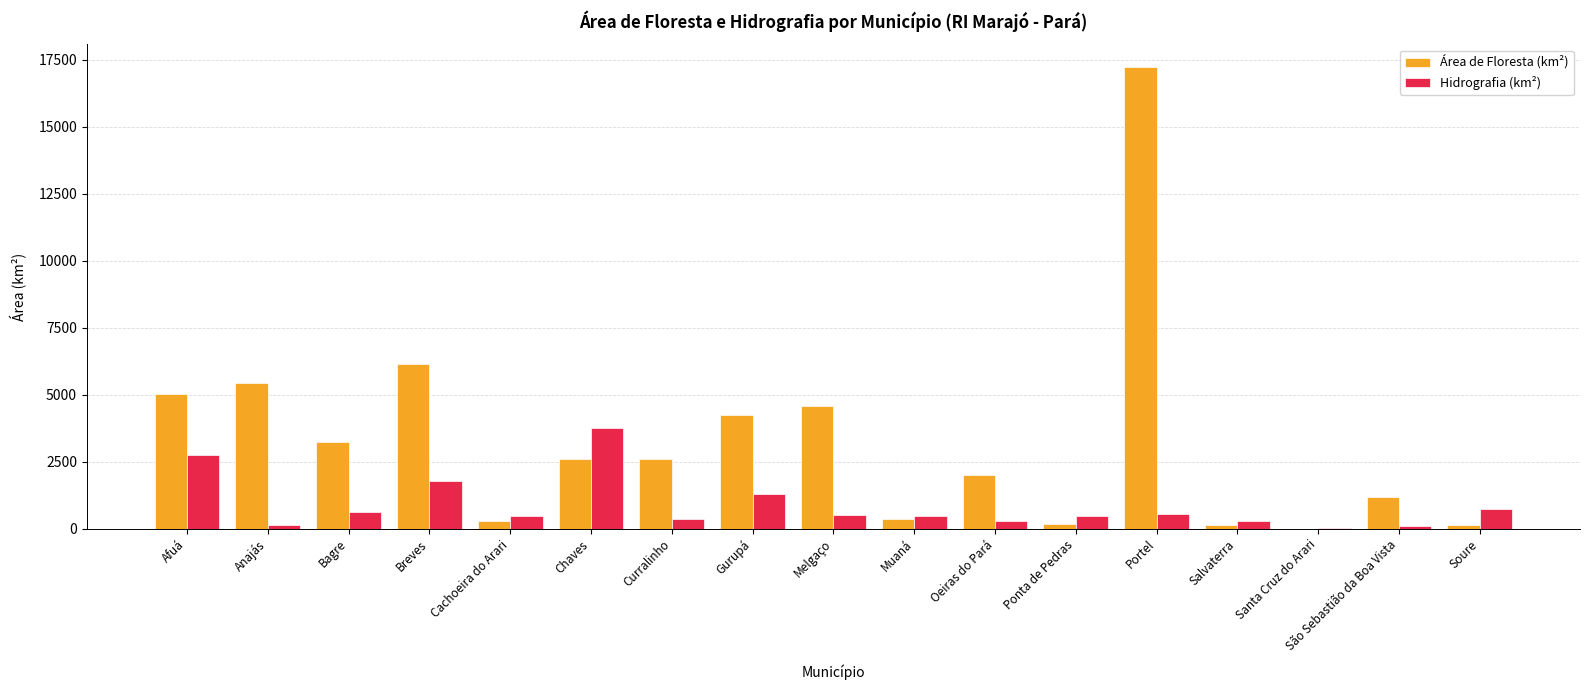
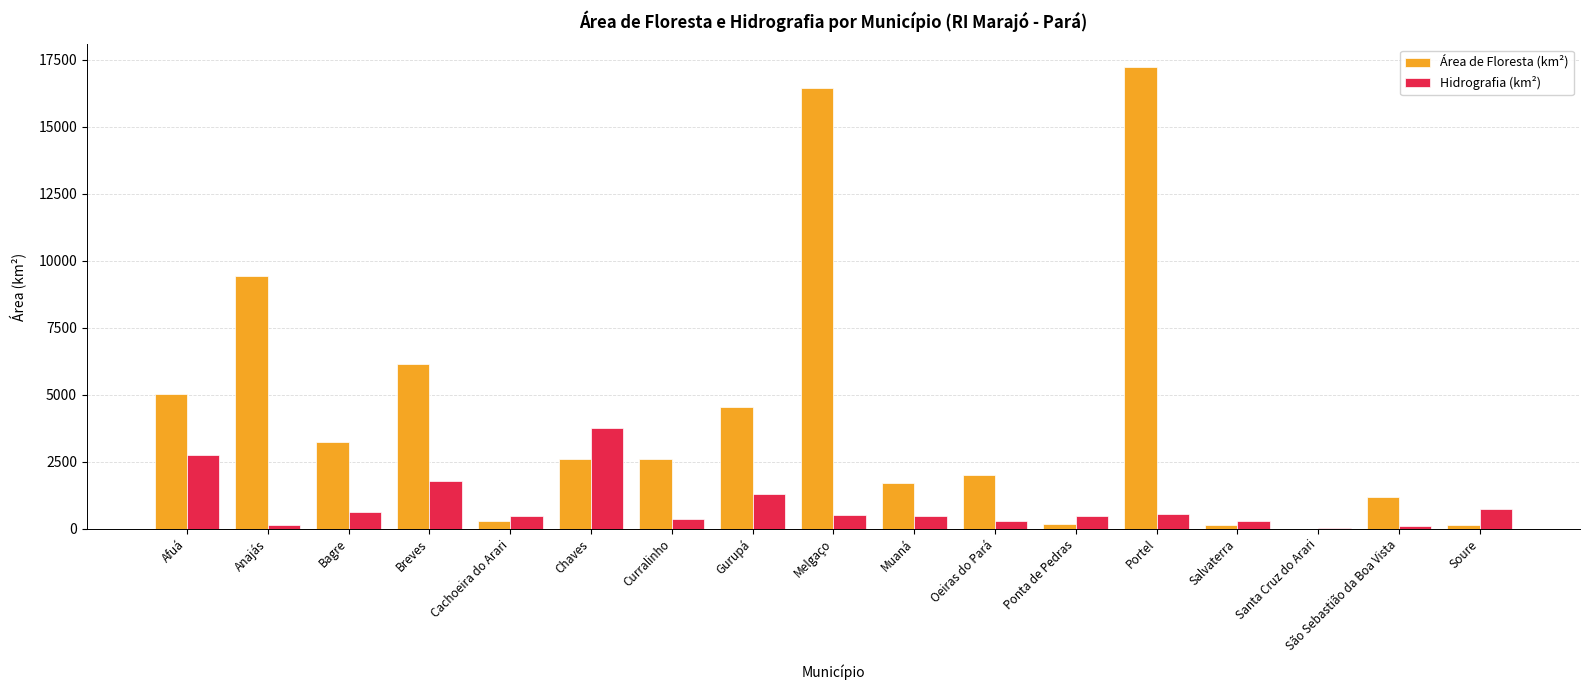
Área de Floresta (km²), Anajás: 5400 -> 9400
Área de Floresta (km²), Gurupá: 4200 -> 4500
Área de Floresta (km²), Melgaço: 4600 -> 16500
Área de Floresta (km²), Muaná: 300 -> 1700
